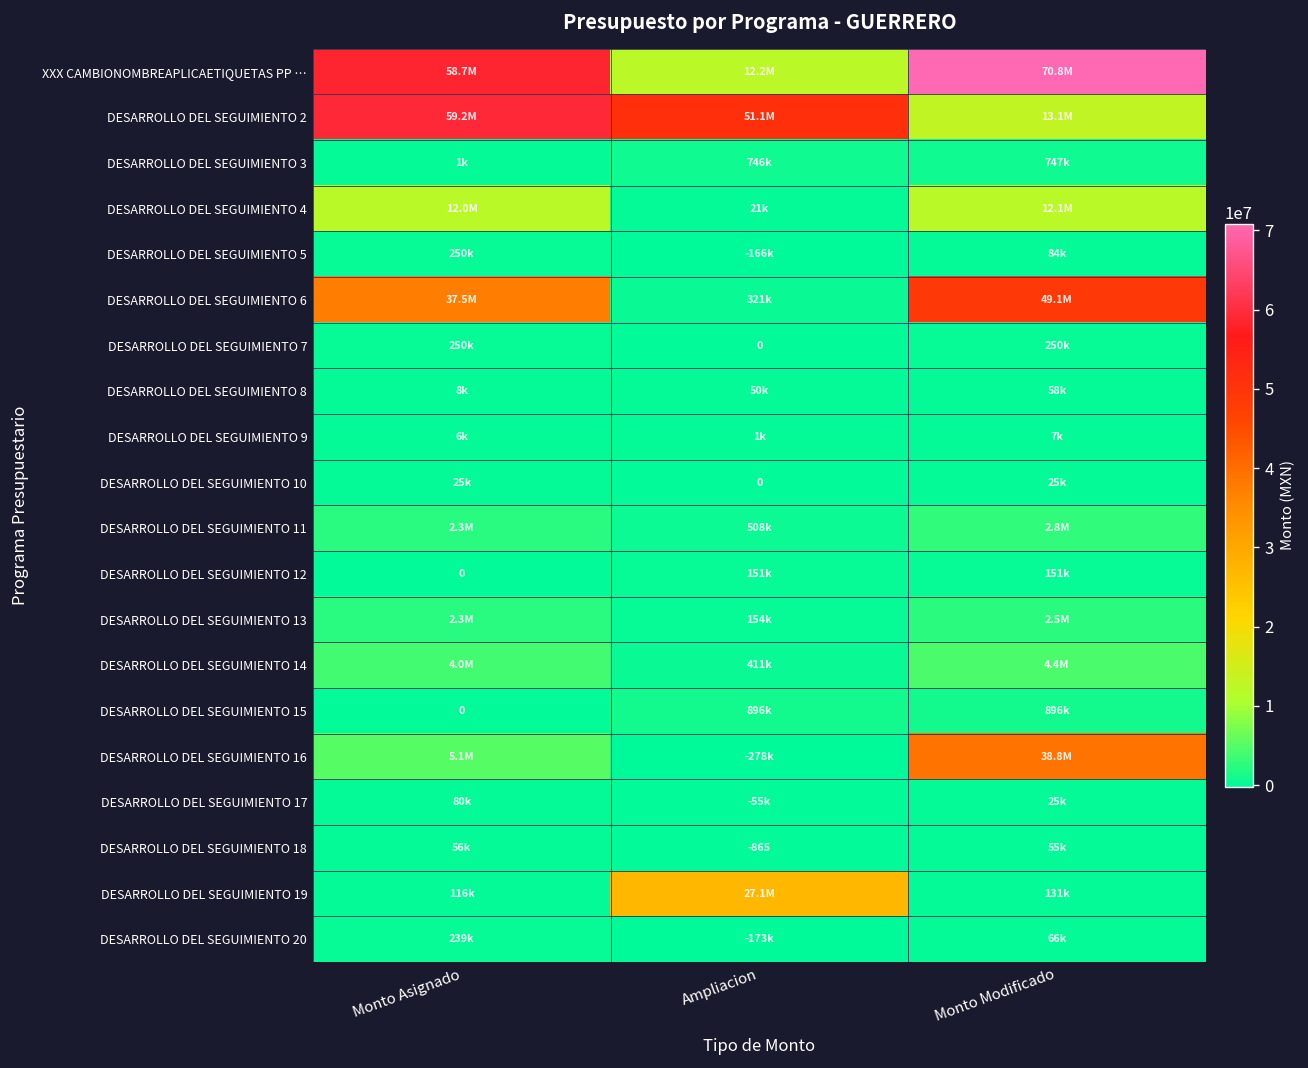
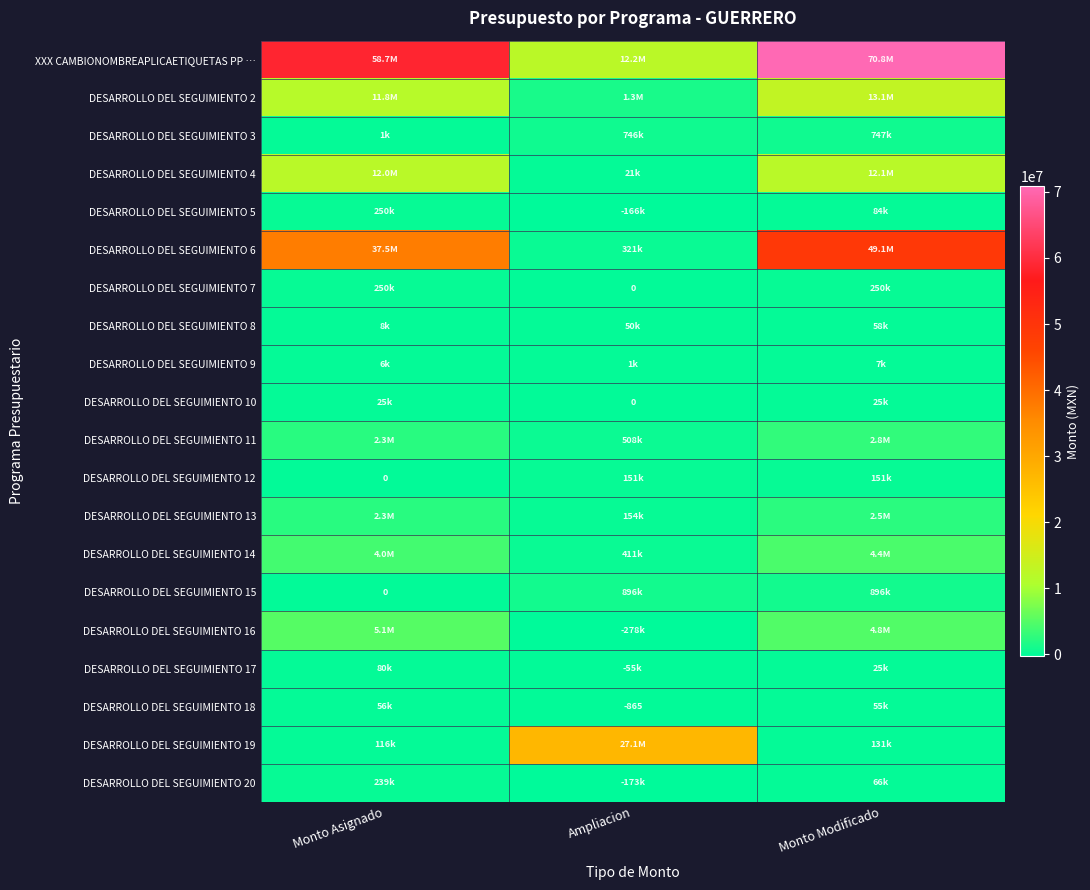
DESARROLLO DEL SEGUIMIENTO 2, Monto Asignado: 59.2M -> 11.8M
DESARROLLO DEL SEGUIMIENTO 2, Ampliacion: 51.1M -> 1.3M
DESARROLLO DEL SEGUIMIENTO 16, Monto Modificado: 38.8M -> 4.8M
